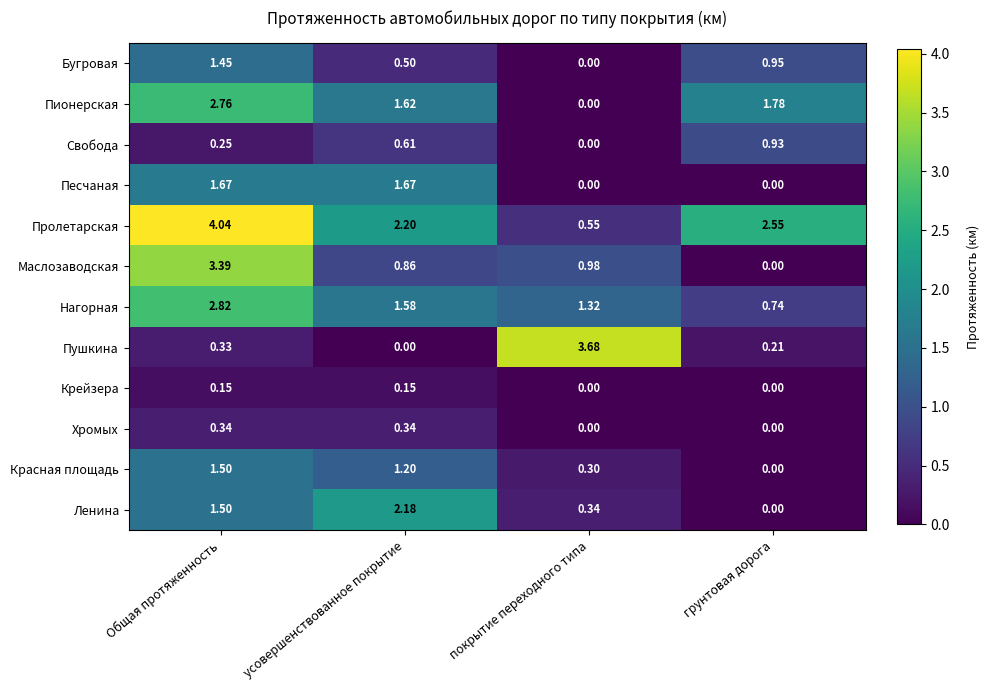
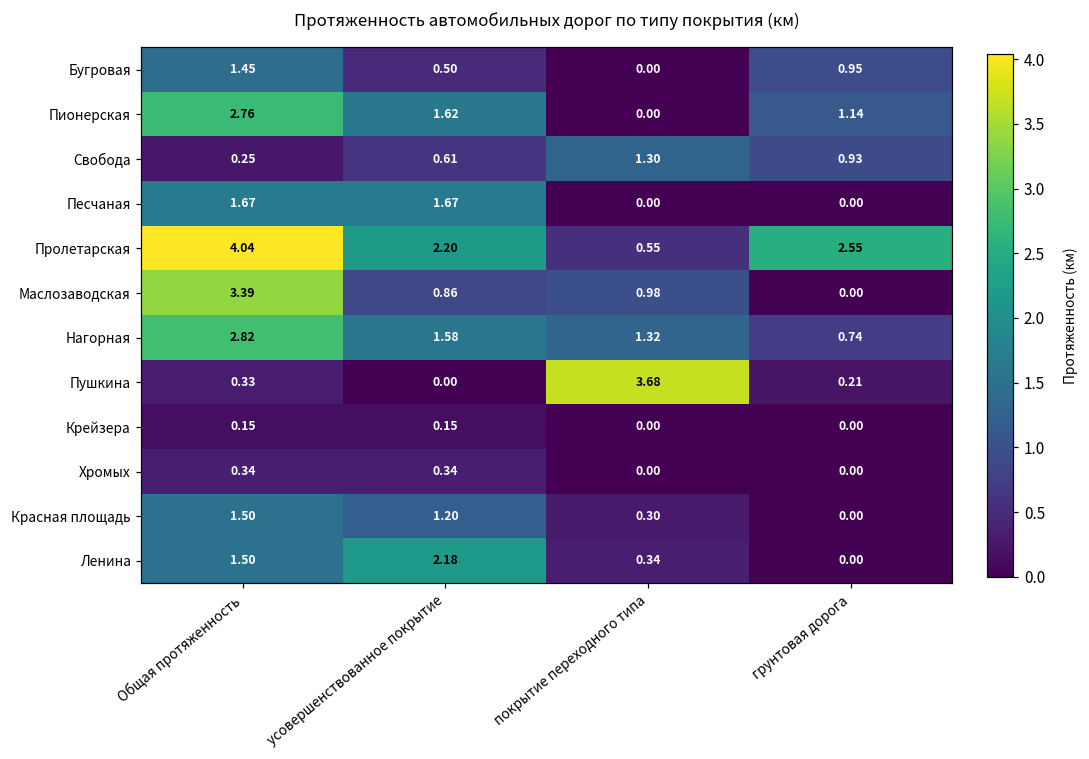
Пионерская, грунтовая дорога: 1.78 -> 1.14
Свобода, покрытие переходного типа: 0.00 -> 1.30
